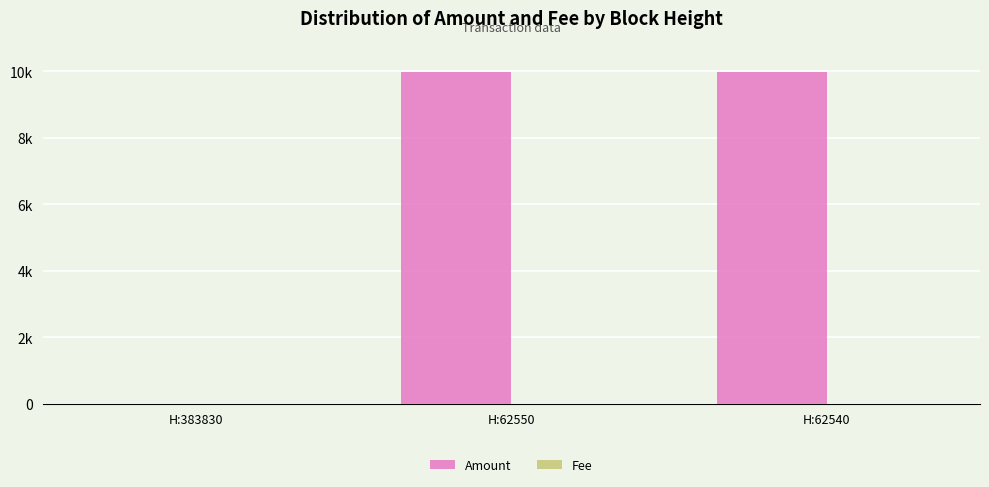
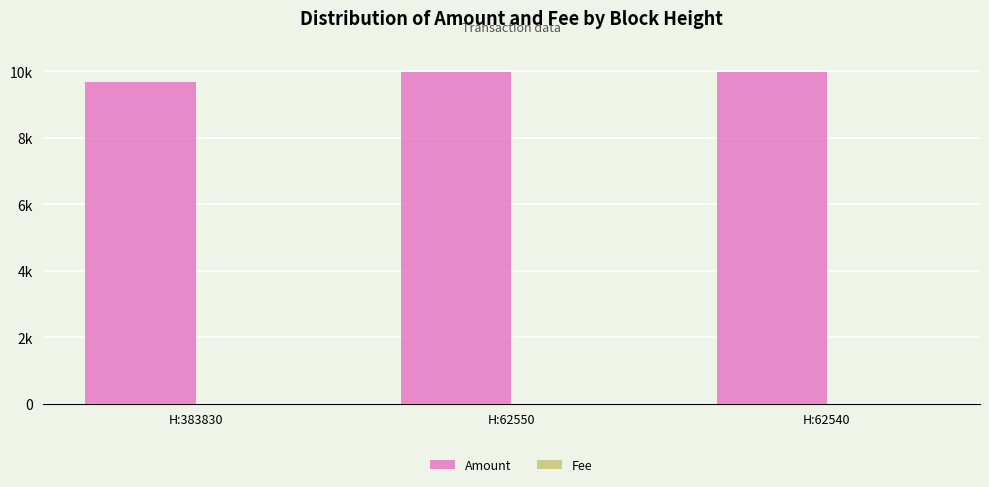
Amount, H:383830: 0 -> 9700
